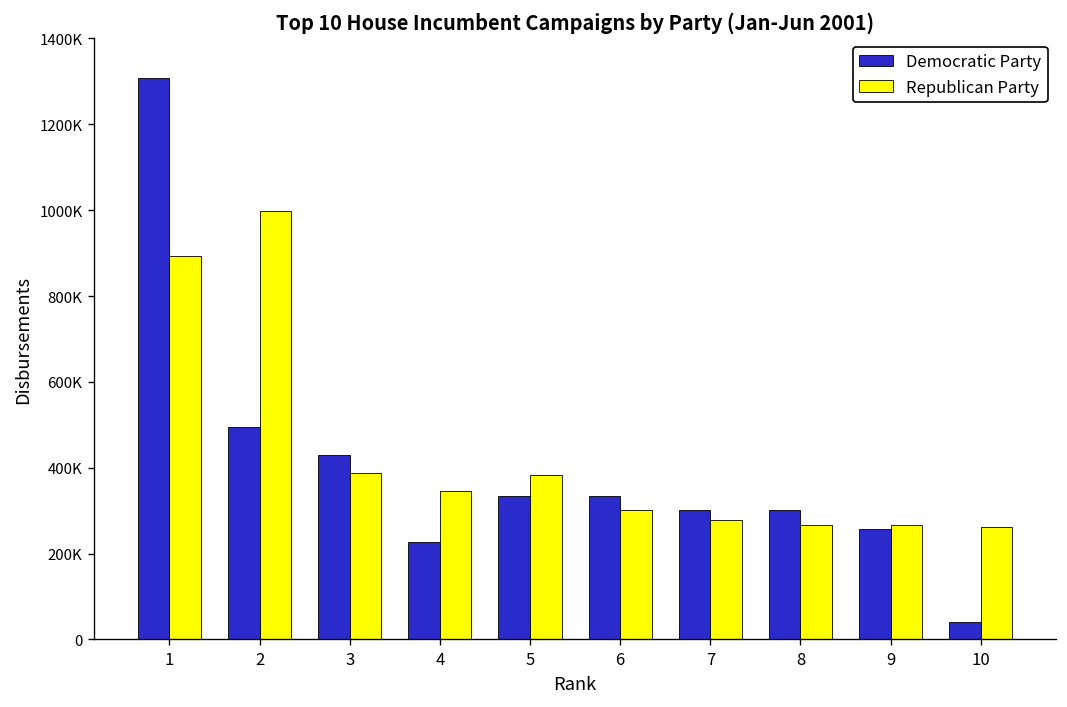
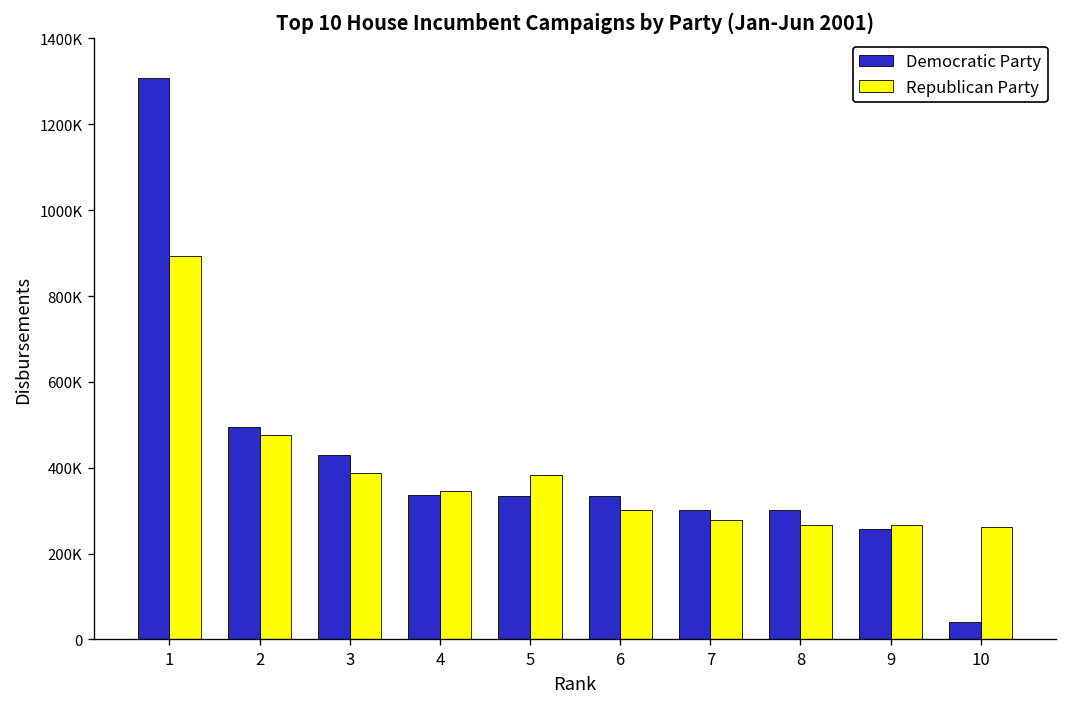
Republican Party, 2: 1000000 -> 480000
Democratic Party, 4: 230000 -> 340000
